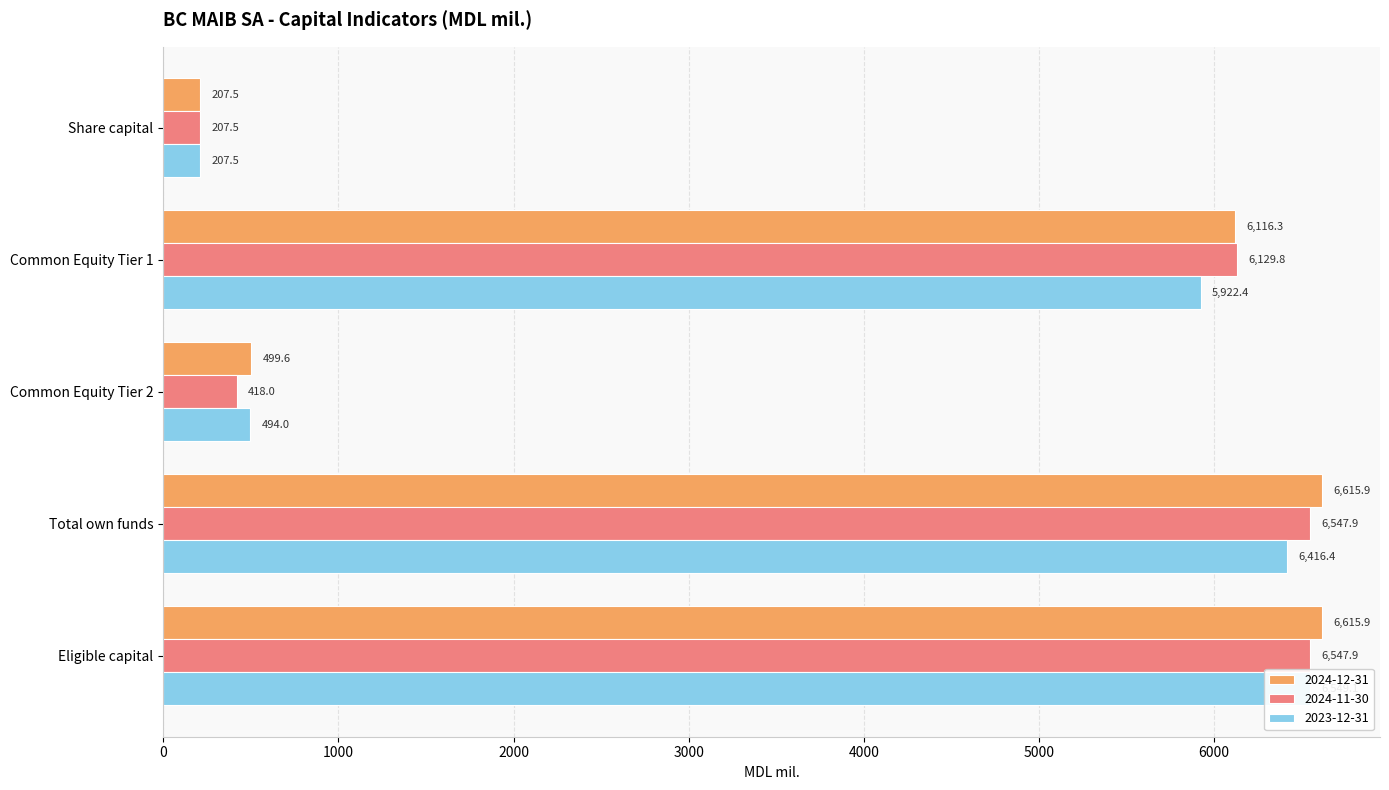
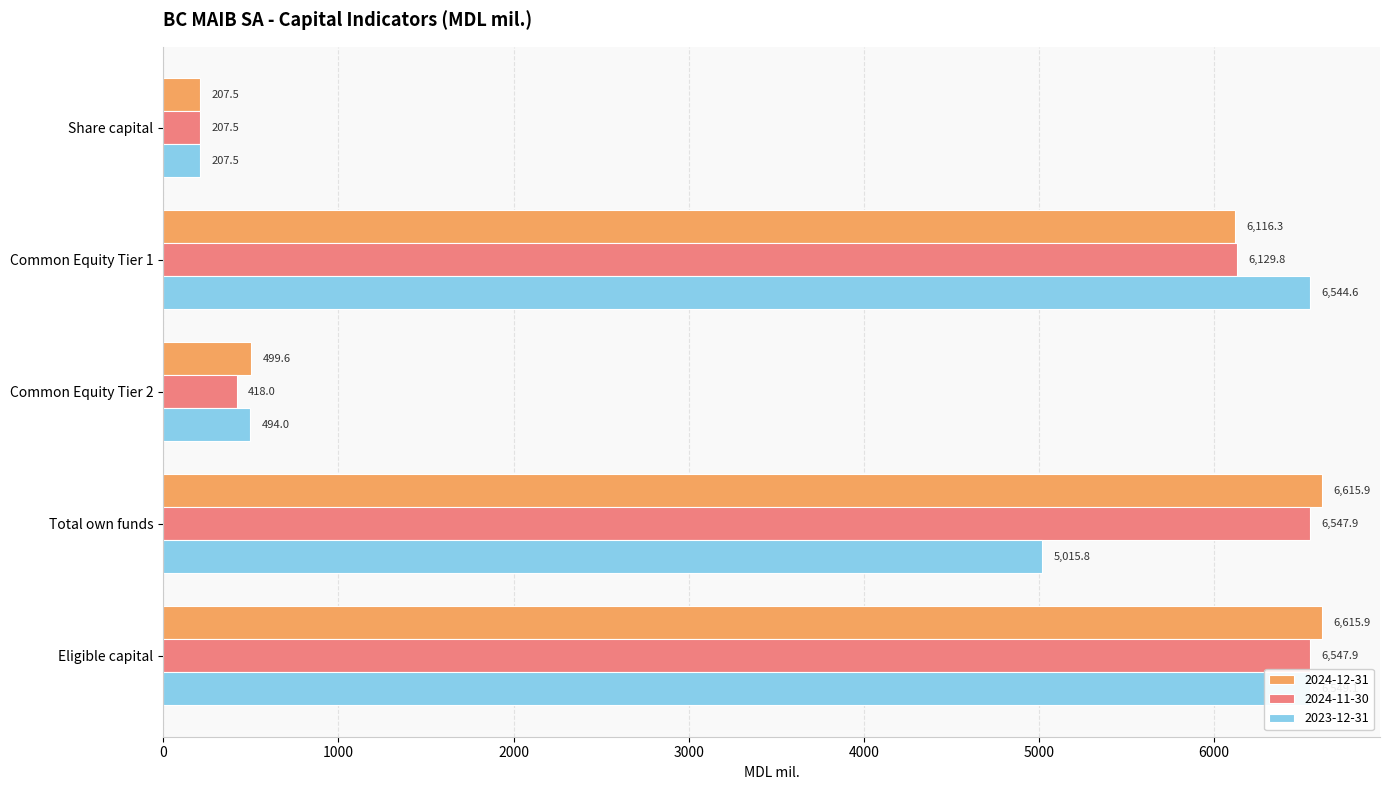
2023-12-31, Common Equity Tier 1: 5,922.4 -> 6,544.6
2023-12-31, Total own funds: 6,416.4 -> 5,015.8
